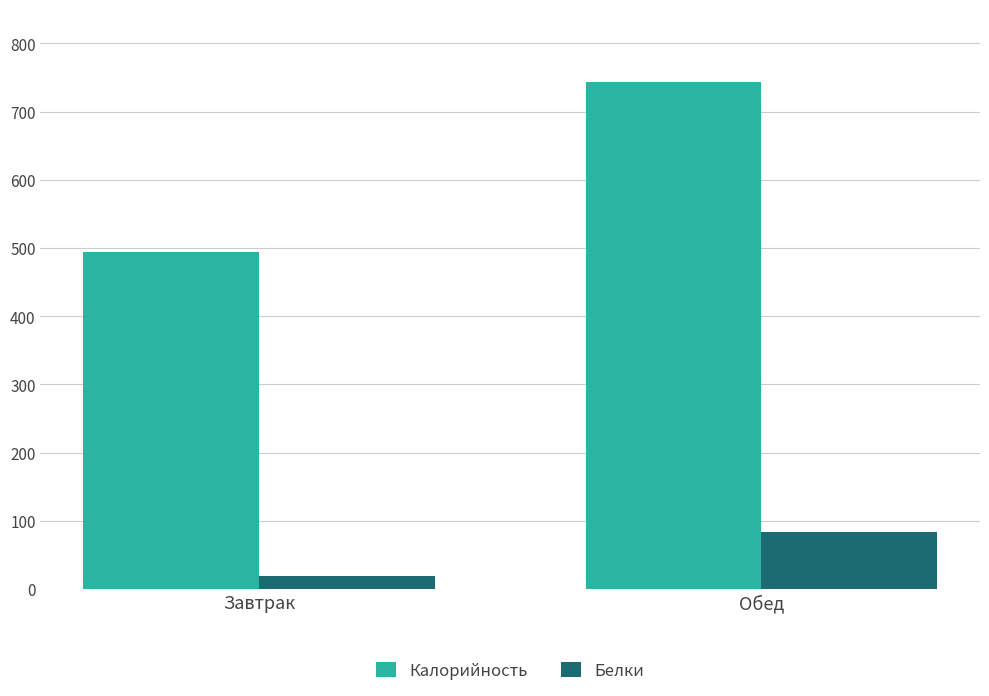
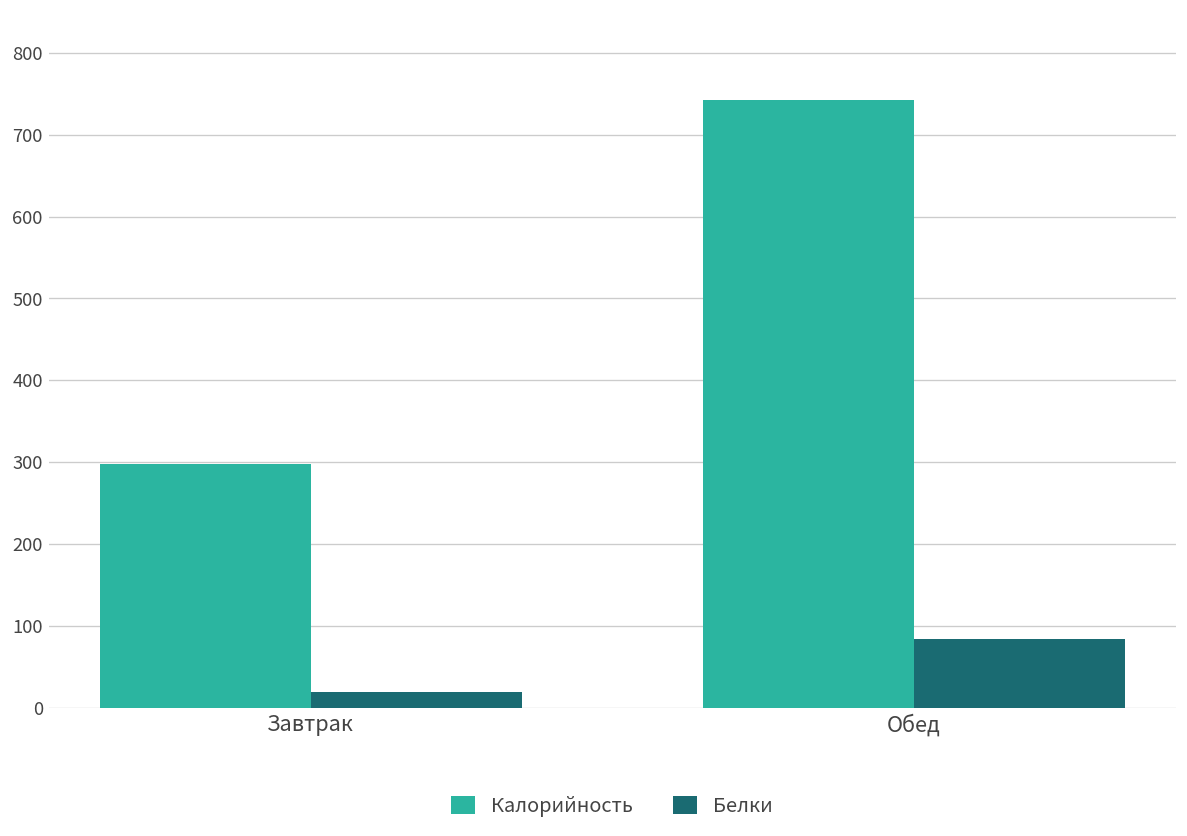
Калорийность, Завтрак: 490 -> 300
